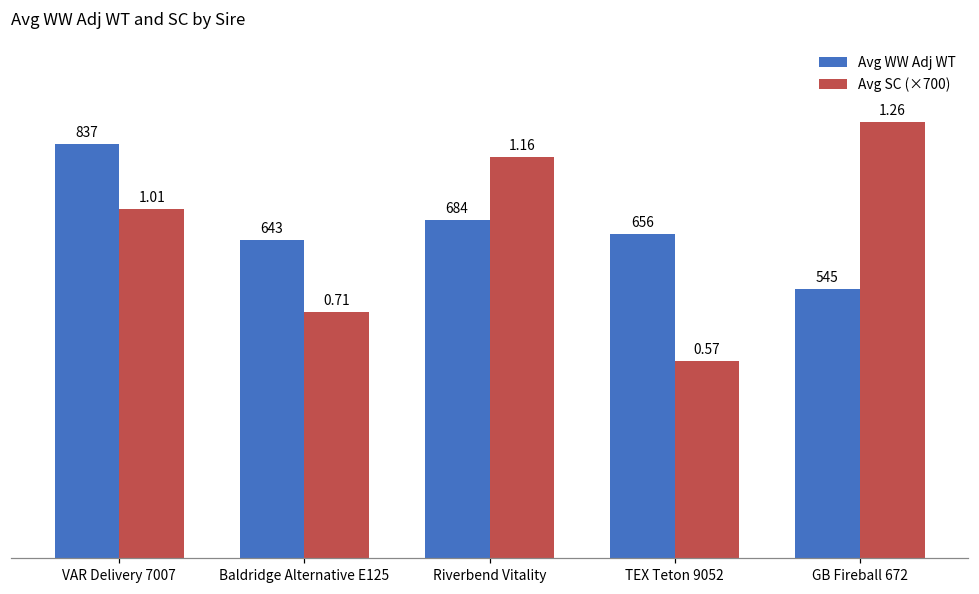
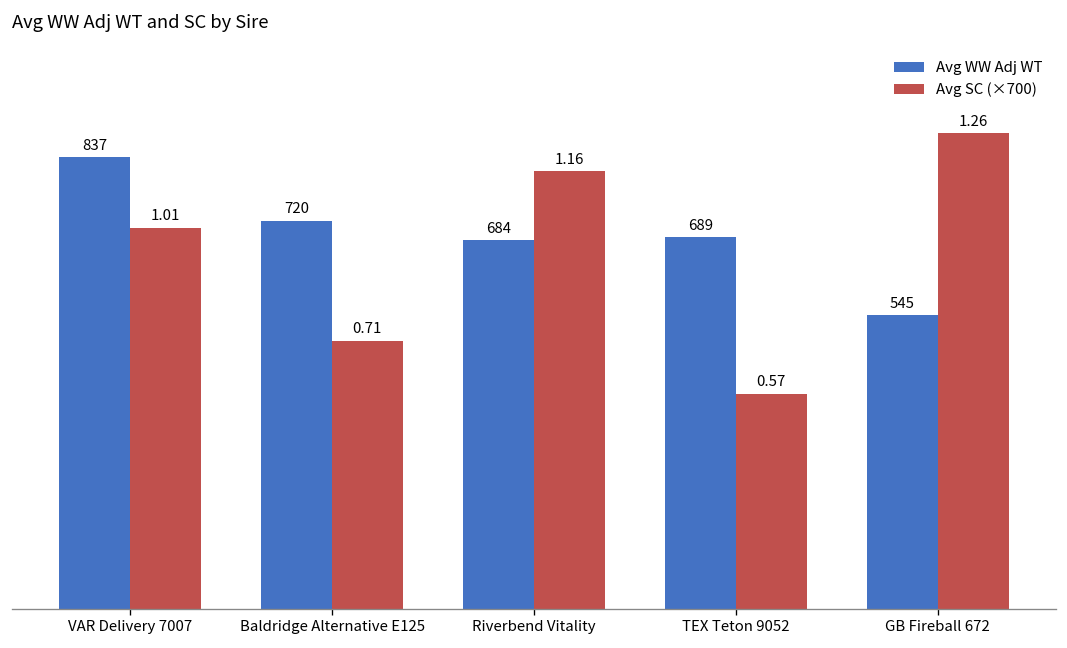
Avg WW Adj WT, Baldridge Alternative E125: 643 -> 720
Avg WW Adj WT, TEX Teton 9052: 656 -> 689
